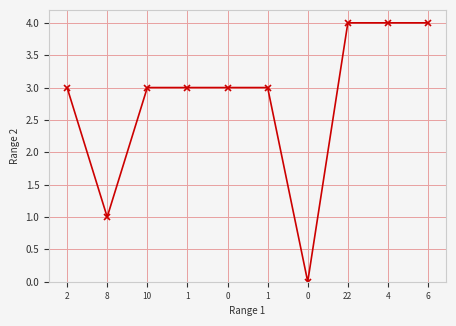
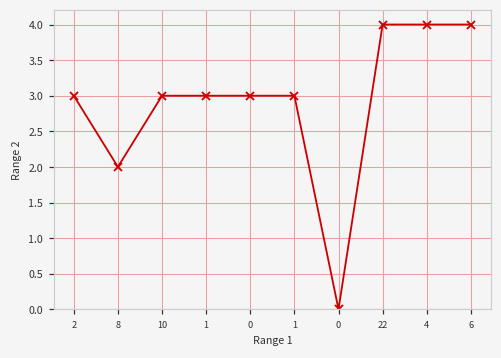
8: 1 -> 2
